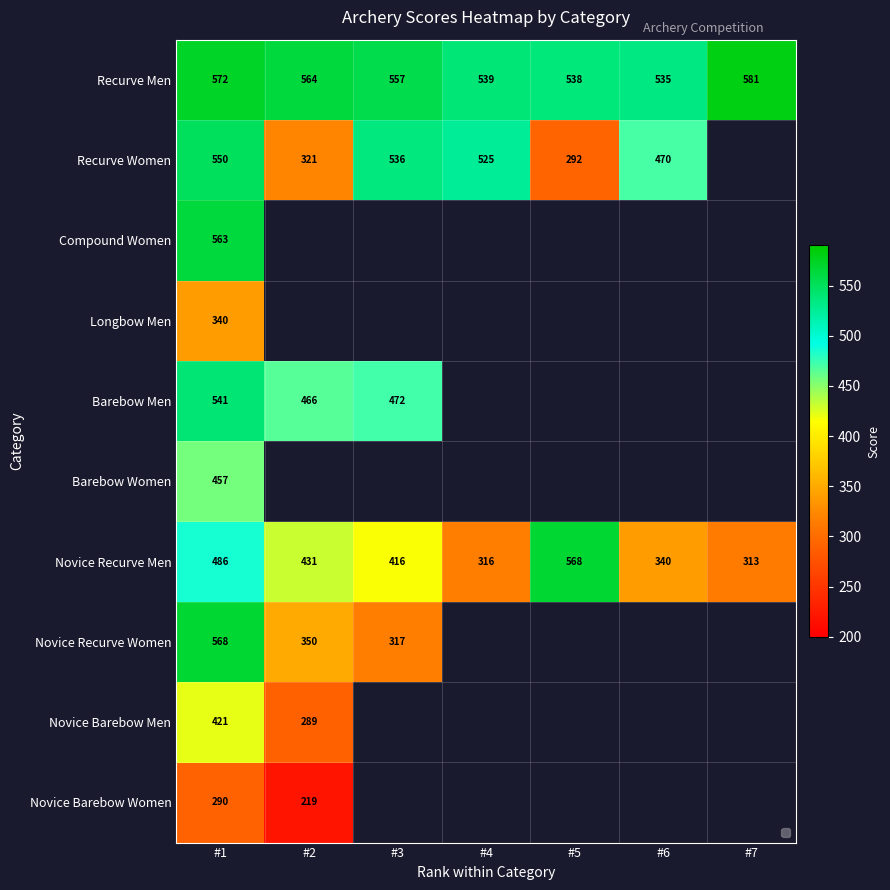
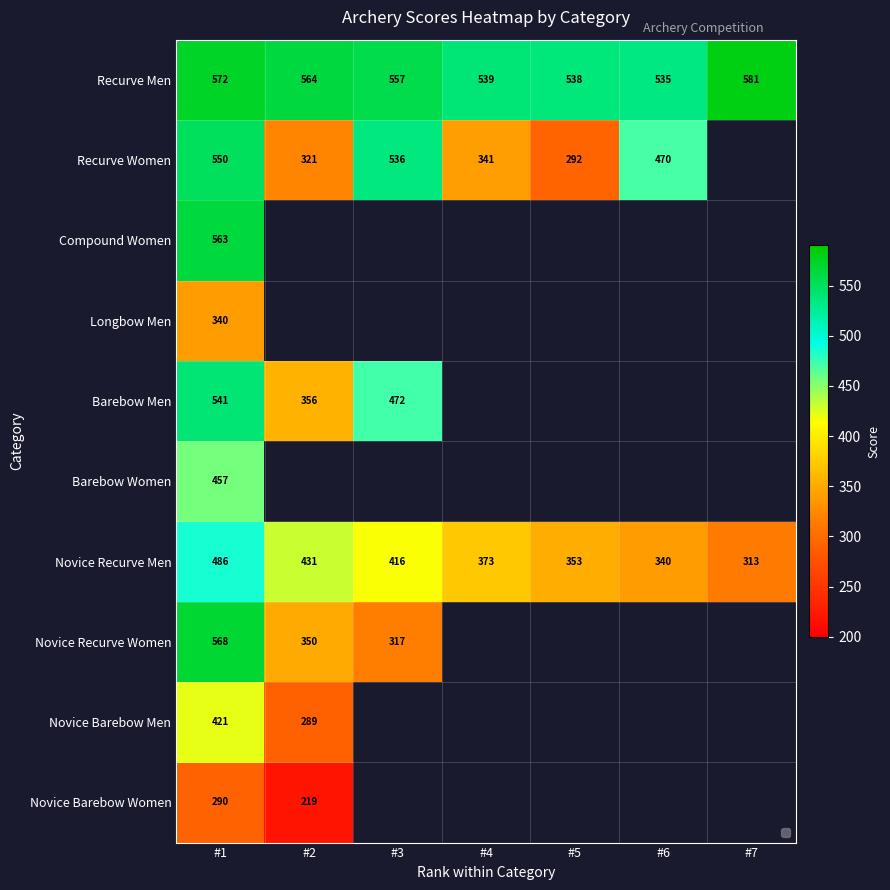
Recurve Women, #4: 525 -> 341
Barebow Men, #2: 466 -> 356
Novice Recurve Men, #4: 316 -> 373
Novice Recurve Men, #5: 568 -> 353
